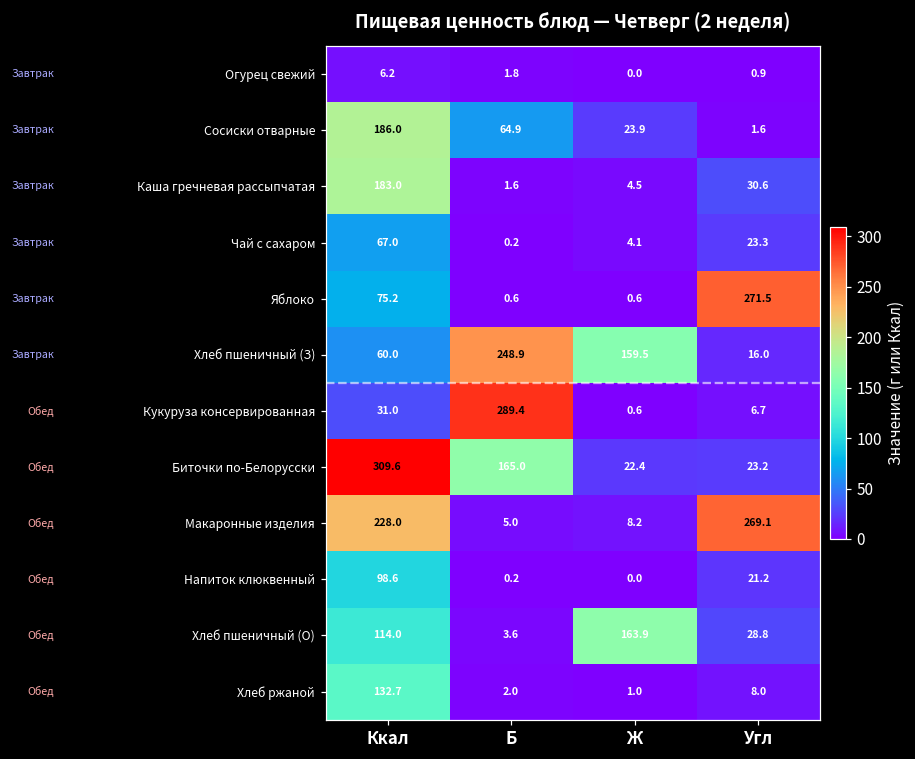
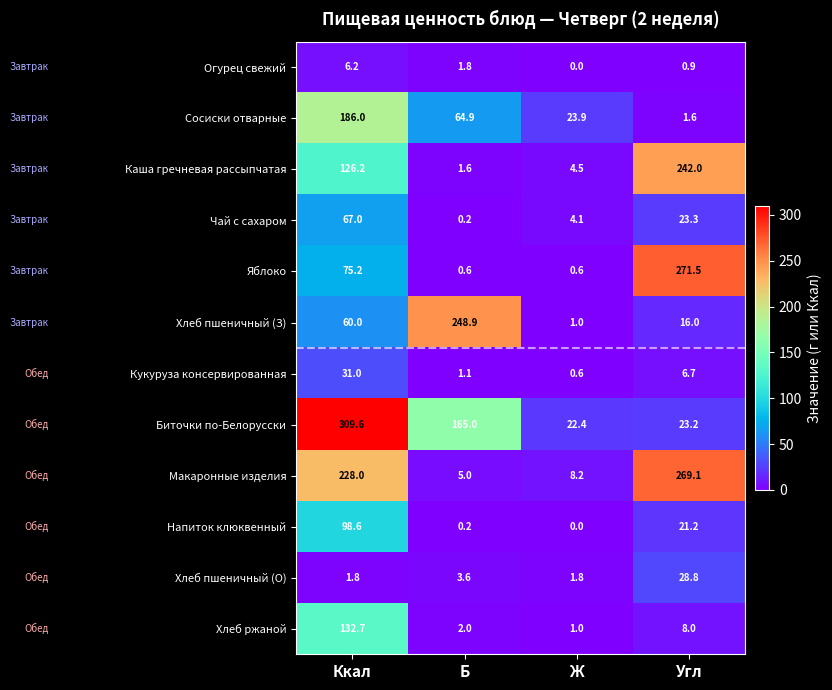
Каша гречневая рассыпчатая, Ккал: 183.0 -> 126.2
Каша гречневая рассыпчатая, Угл: 30.6 -> 242.0
Хлеб пшеничный (З), Ж: 159.5 -> 1.0
Кукуруза консервированная, Б: 289.4 -> 1.1
Хлеб пшеничный (О), Ккал: 114.0 -> 1.8
Хлеб пшеничный (О), Ж: 163.9 -> 1.8
